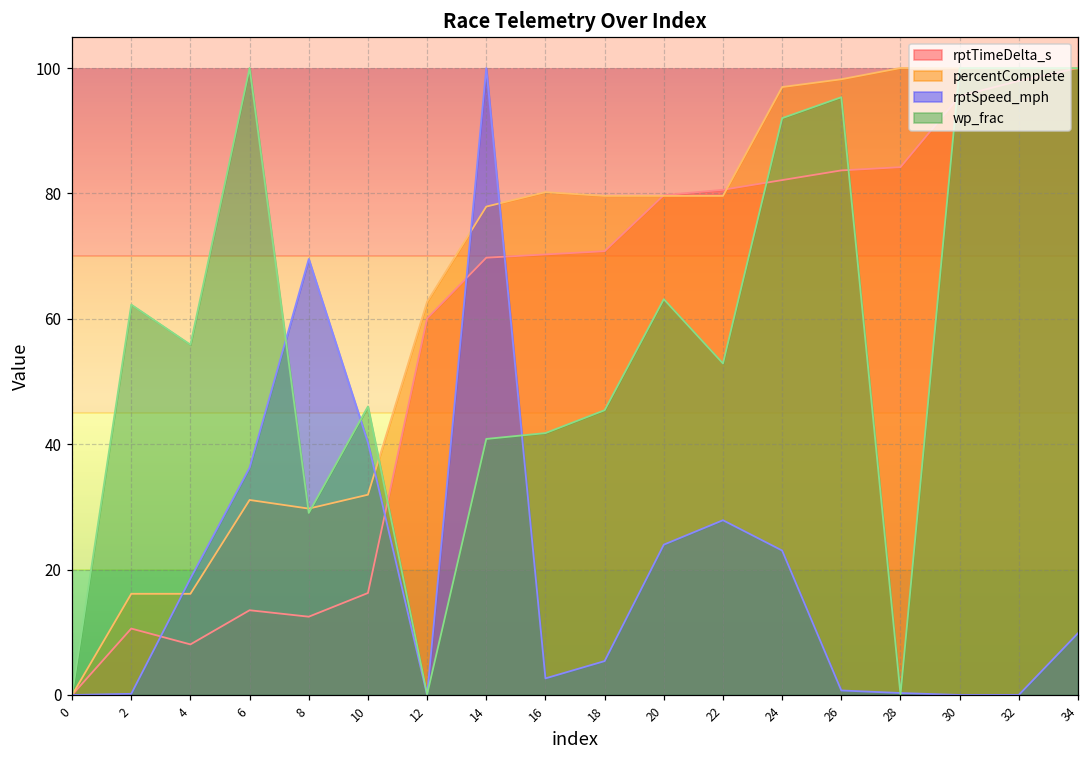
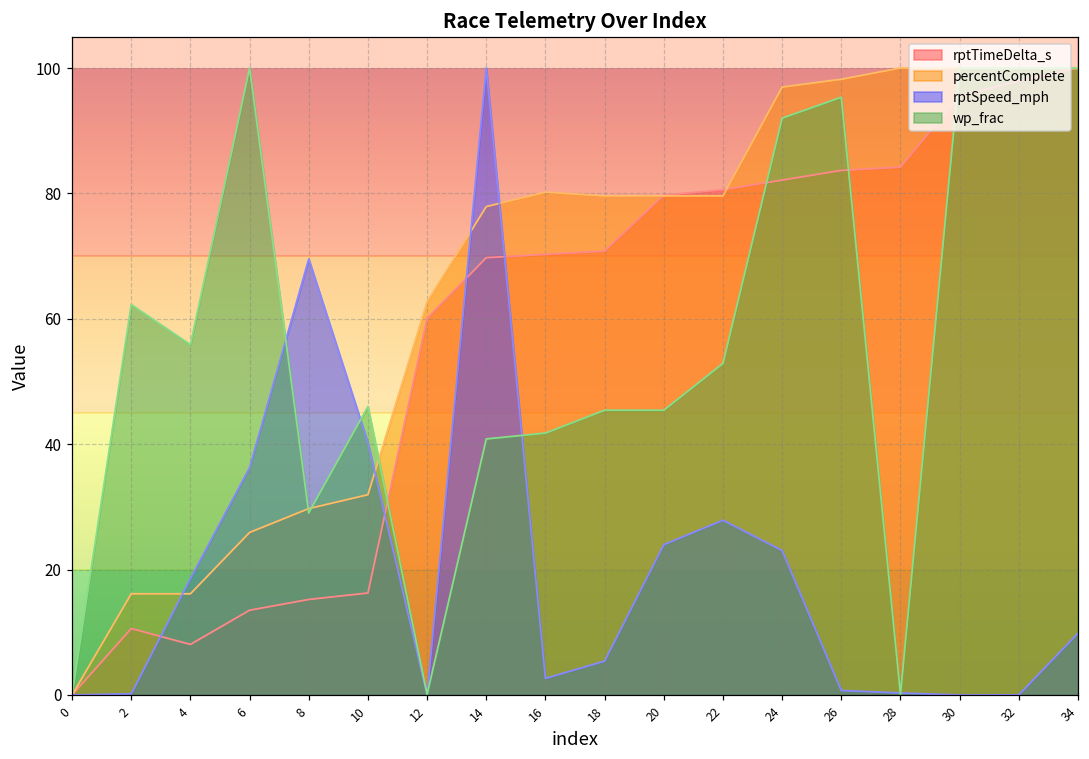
percentComplete, 6: 31 -> 26
rptTimeDelta_s, 8: 12 -> 15
wp_frac, 20: 63 -> 45
